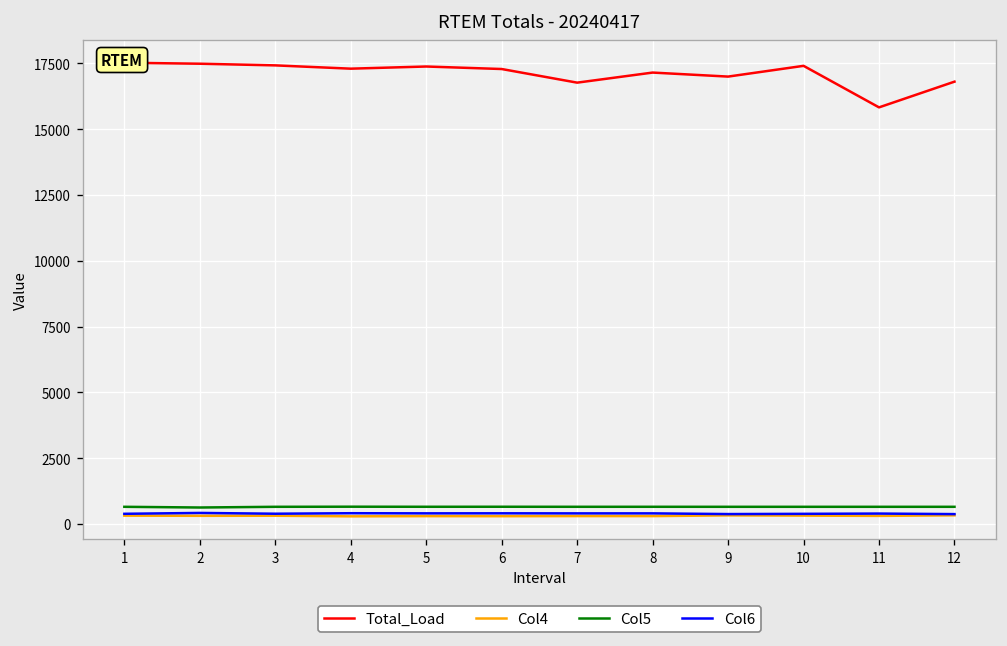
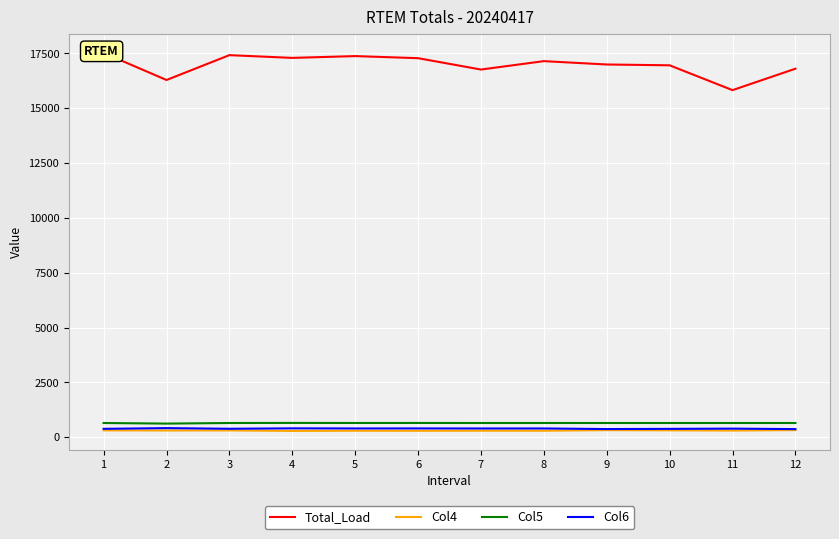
Total_Load, 2: 17500 -> 16300
Total_Load, 10: 17400 -> 17000
